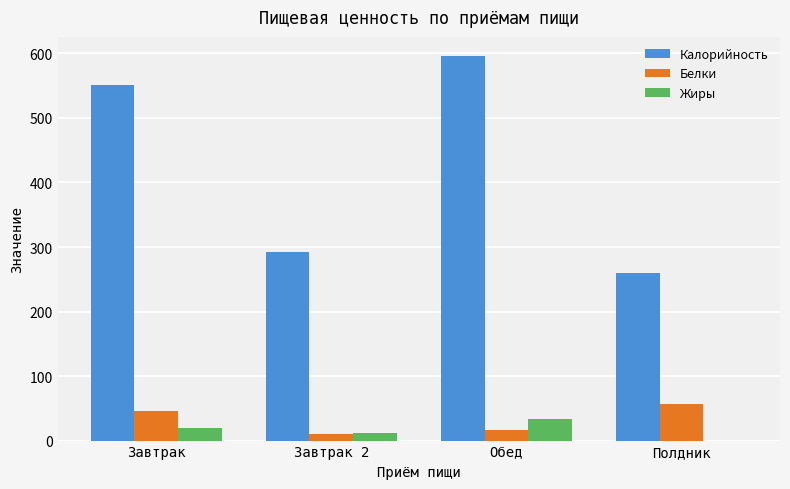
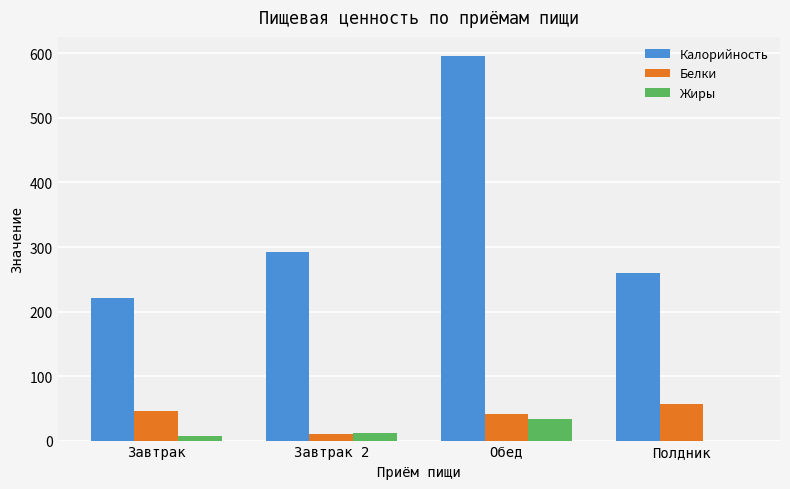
Калорийность, Завтрак: 550 -> 220
Жиры, Завтрак: 20 -> 10
Белки, Обед: 20 -> 40
